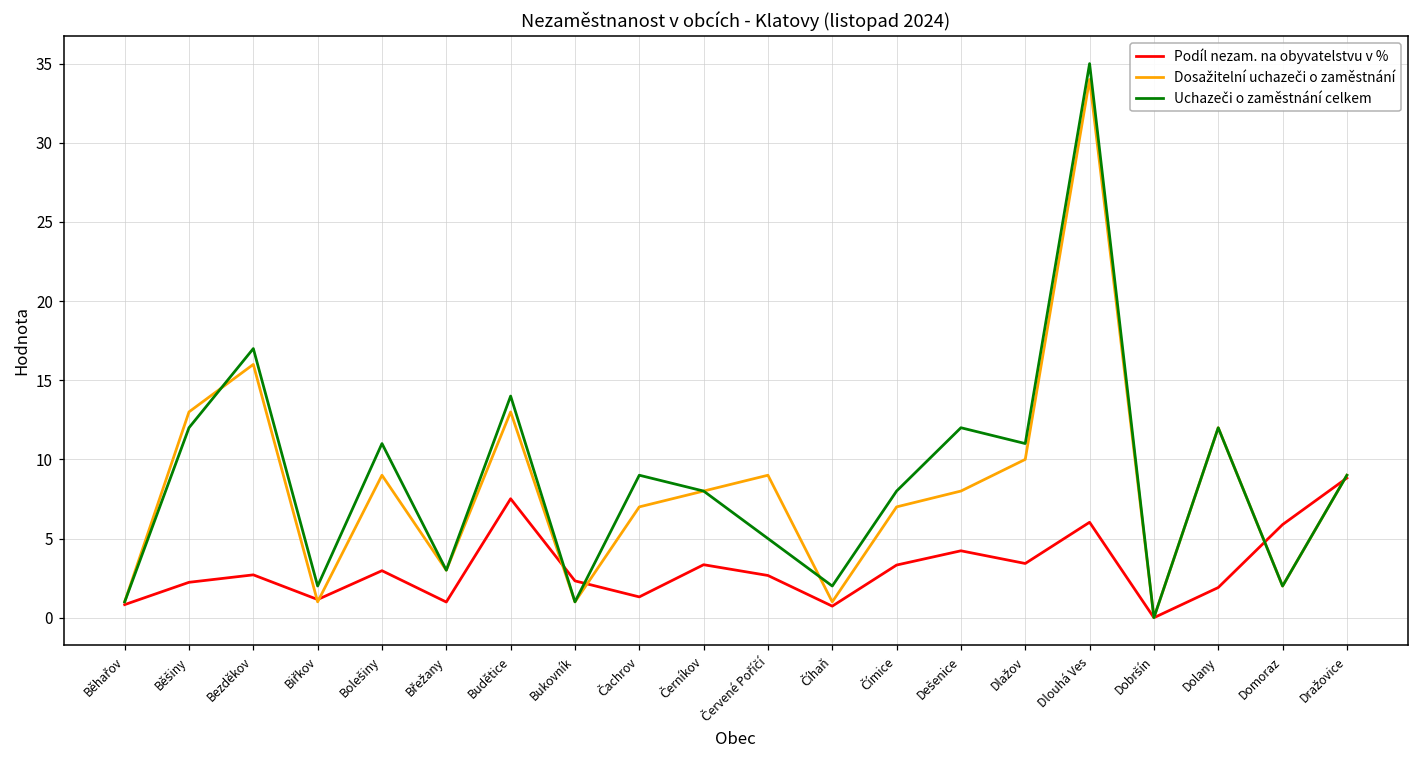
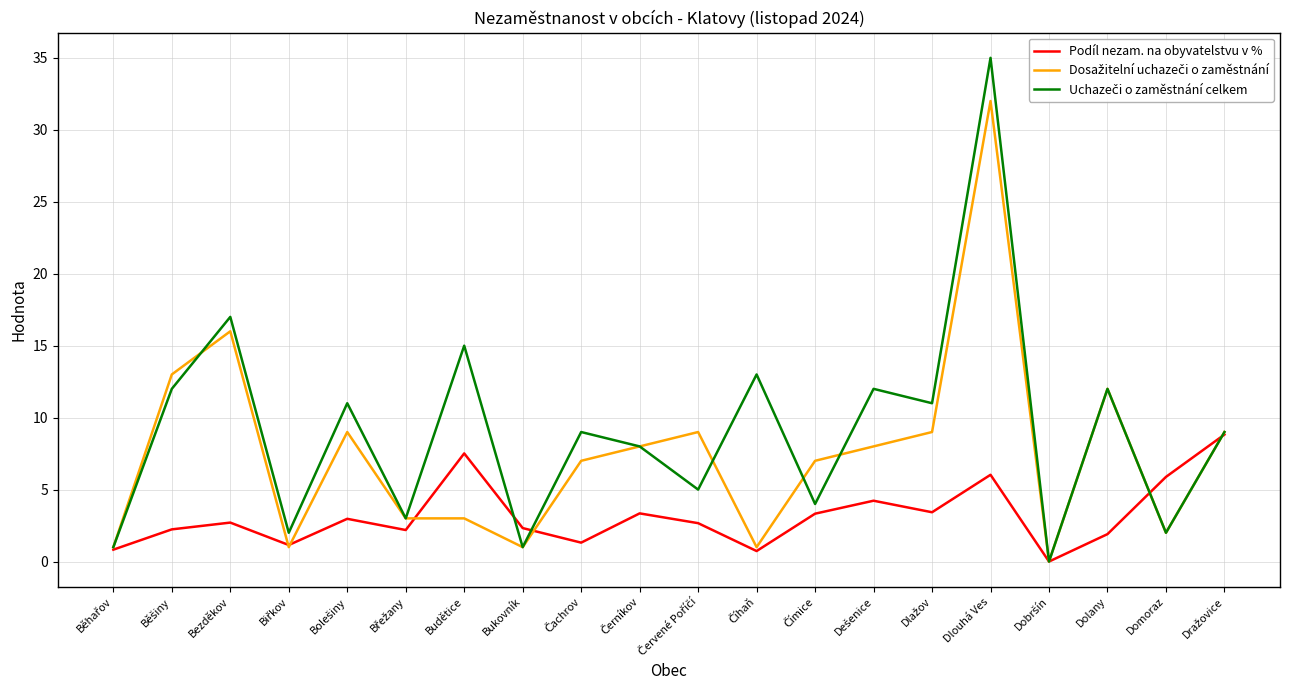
Podíl nezam. na obyvatelstvu v %, Břežany: 1.0 -> 2.2
Dosažitelní uchazeči o zaměstnání, Budětice: 13 -> 3
Uchazeči o zaměstnání celkem, Budětice: 14 -> 15
Uchazeči o zaměstnání celkem, Číhaň: 2 -> 13
Uchazeči o zaměstnání celkem, Čímice: 8 -> 4
Dosažitelní uchazeči o zaměstnání, Dlažov: 10 -> 9
Dosažitelní uchazeči o zaměstnání, Dlouhá Ves: 34 -> 32
